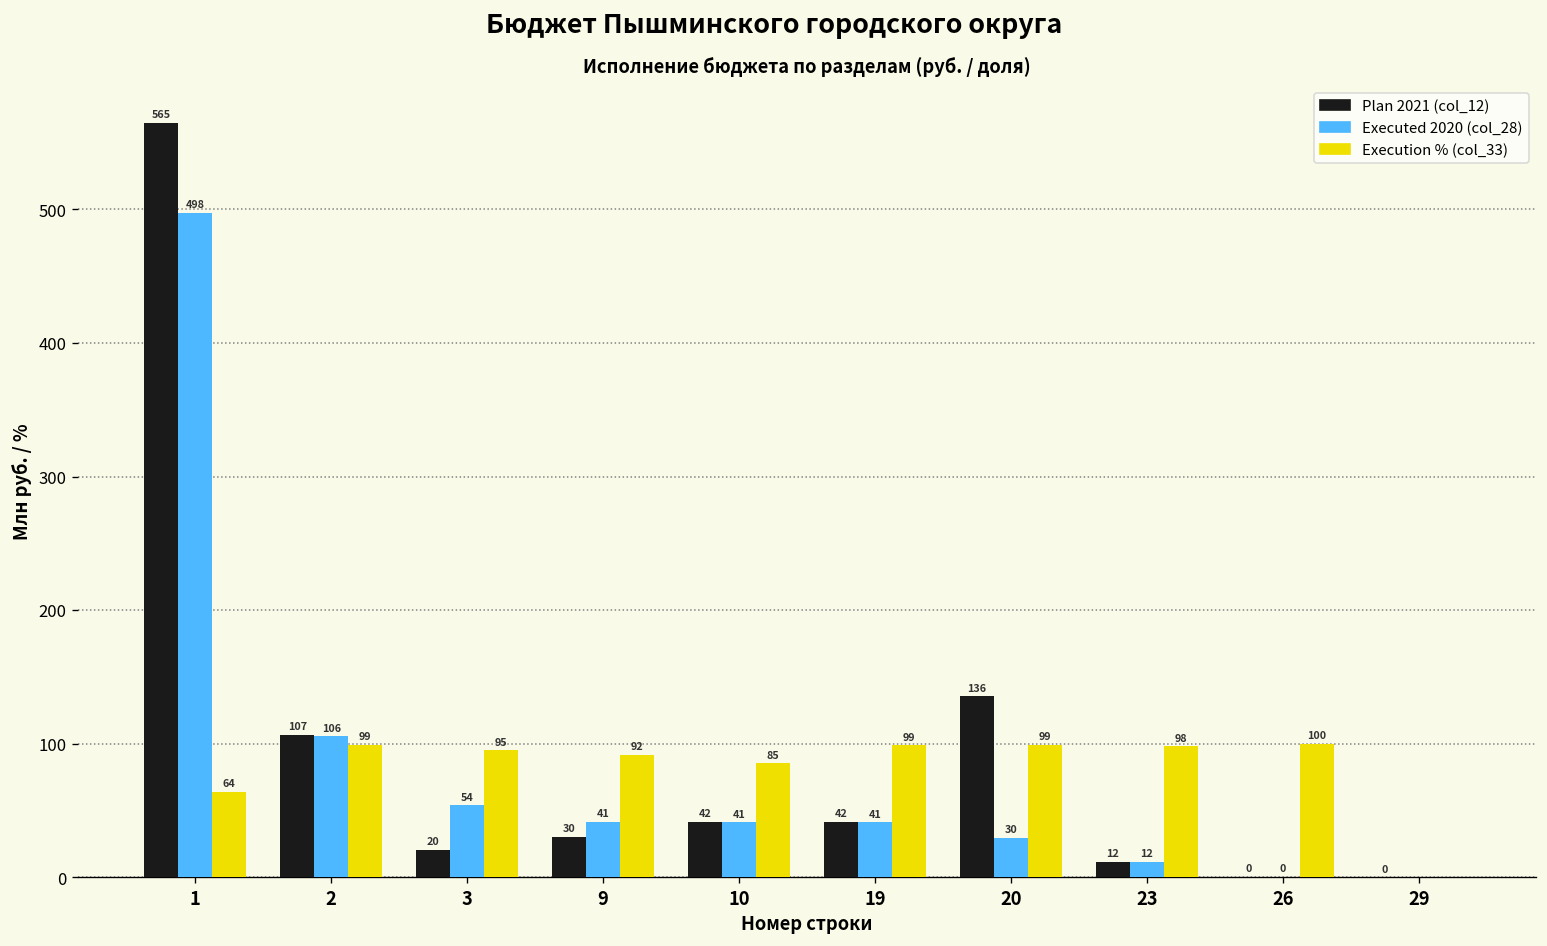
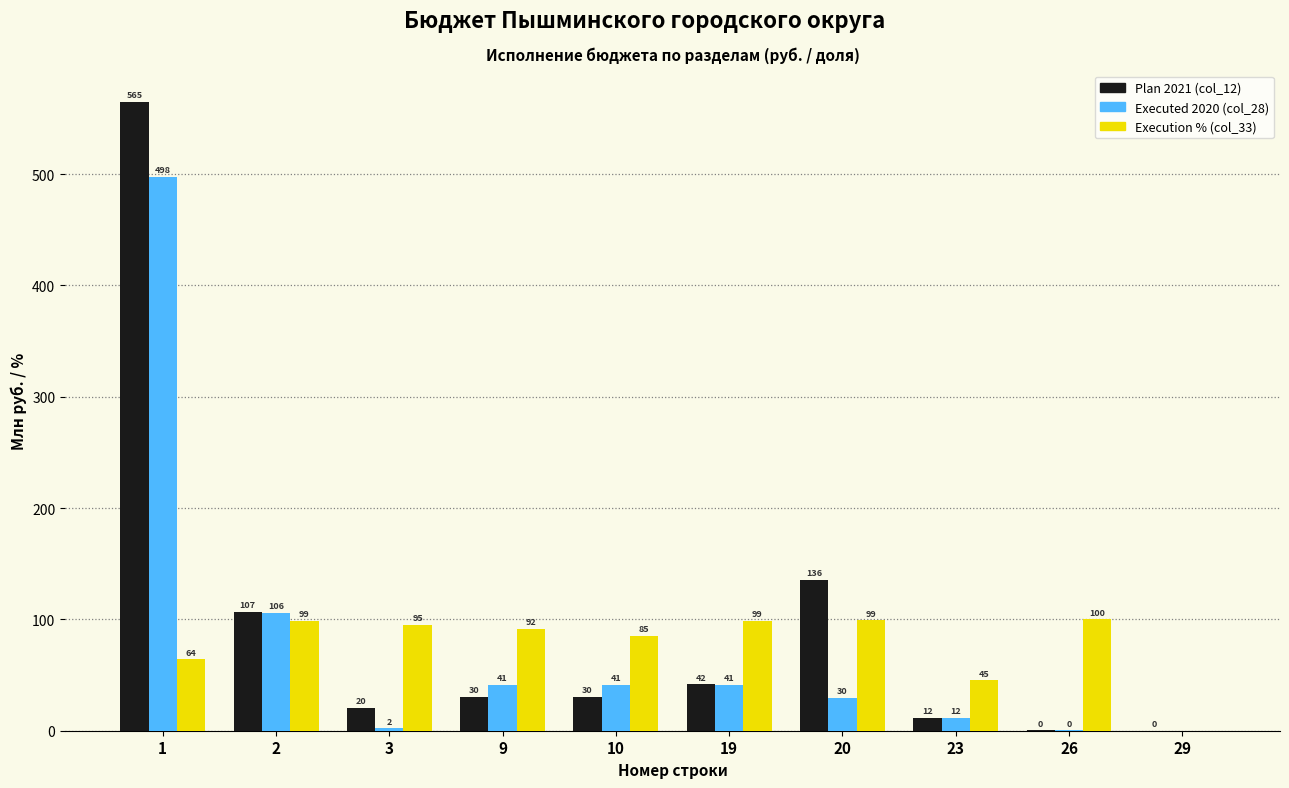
Executed 2020 (col_28), 3: 54 -> 2
Plan 2021 (col_12), 10: 42 -> 30
Execution % (col_33), 23: 98 -> 45
